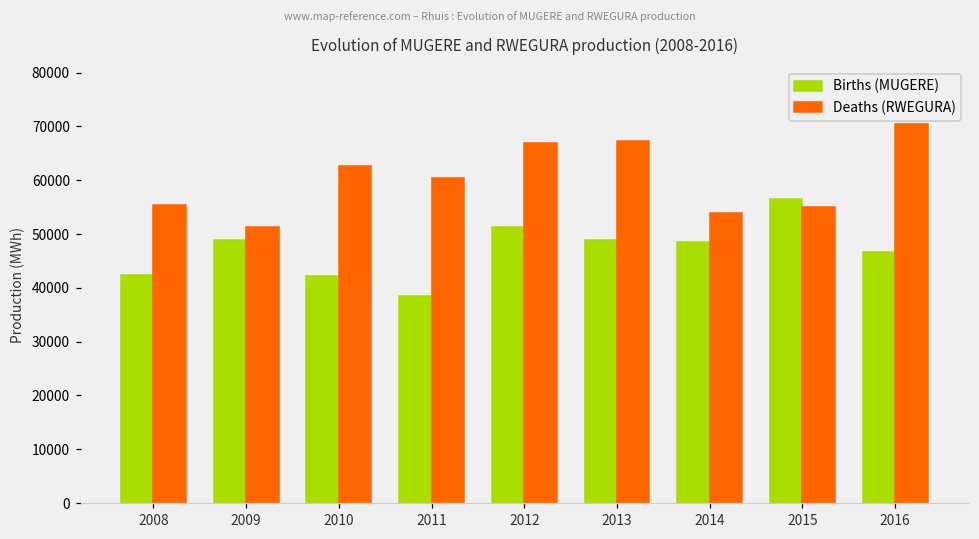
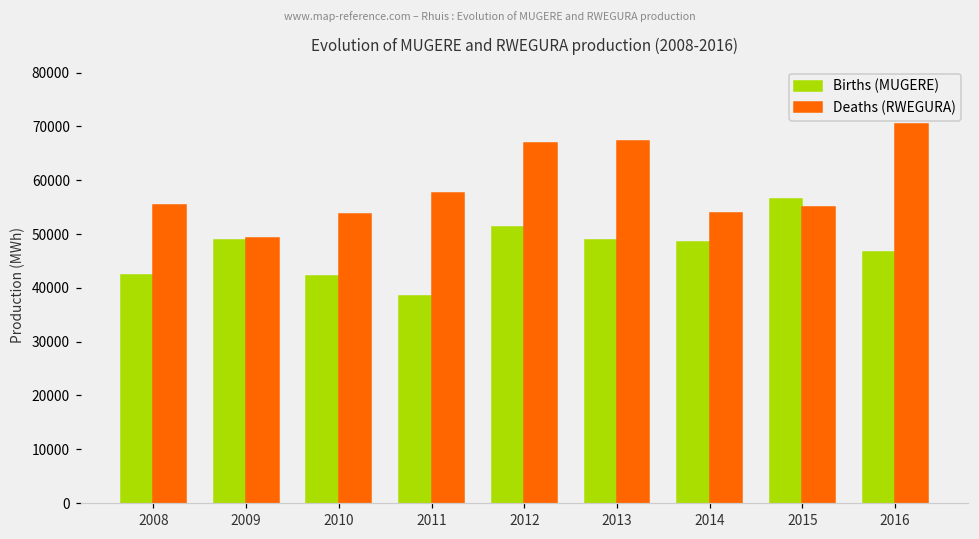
Deaths (RWEGURA), 2009: 51000 -> 49000
Deaths (RWEGURA), 2010: 63000 -> 54000
Deaths (RWEGURA), 2011: 60000 -> 58000
